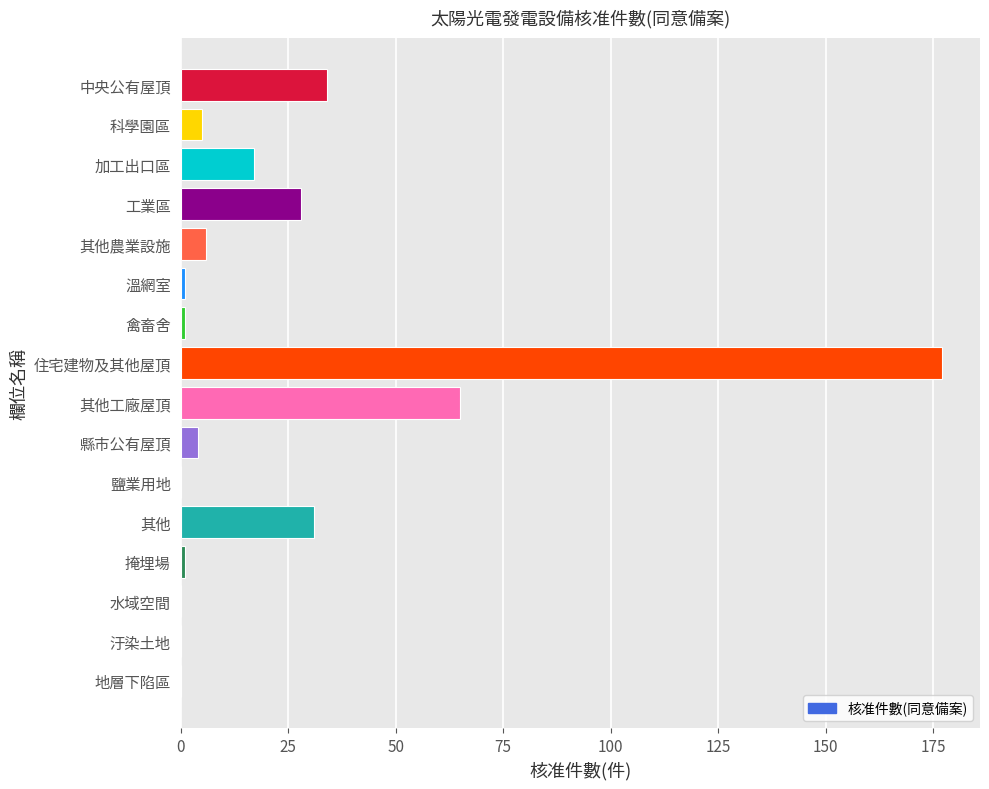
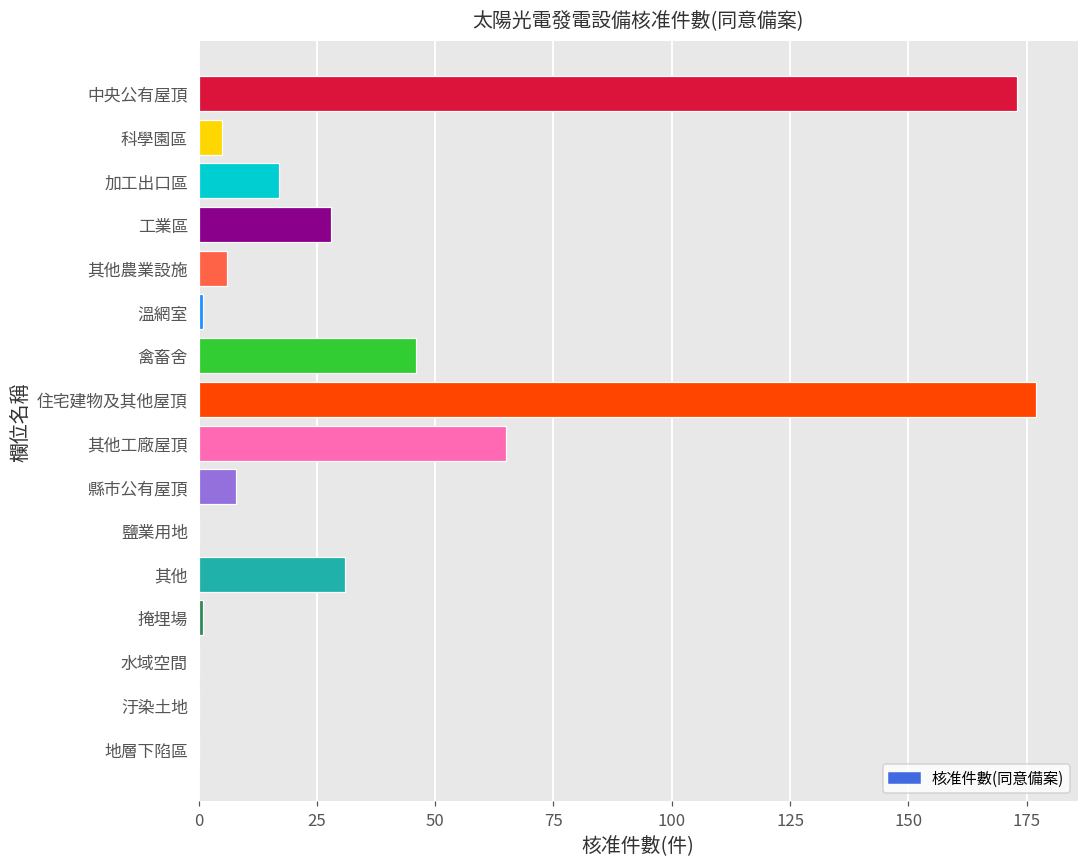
中央公有屋頂: 34 -> 173
禽畜舍: 1 -> 46
縣市公有屋頂: 4 -> 8
